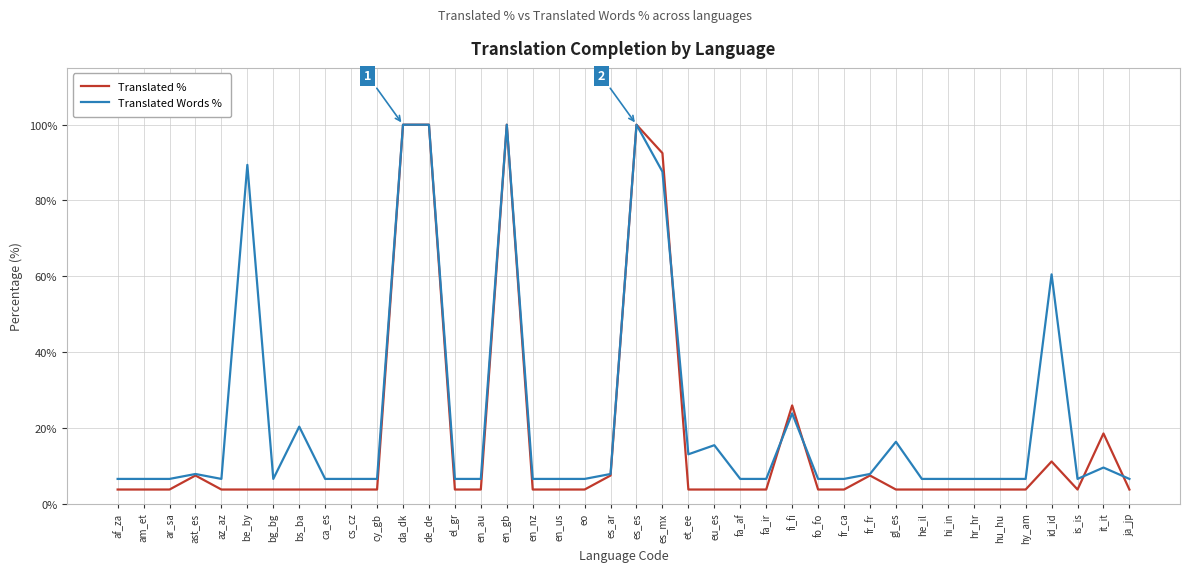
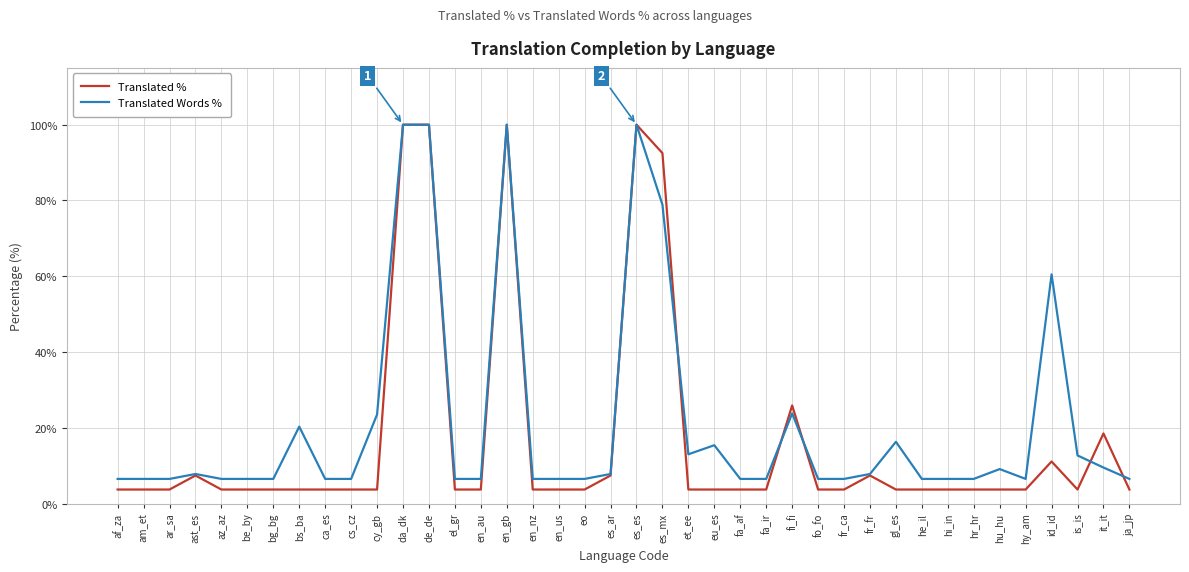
Translated Words %, be_by: 89% -> 7%
Translated Words %, cy_gb: 7% -> 24%
Translated Words %, es_mx: 88% -> 79%
Translated Words %, hu_hu: 7% -> 9%
Translated Words %, is_is: 7% -> 13%
